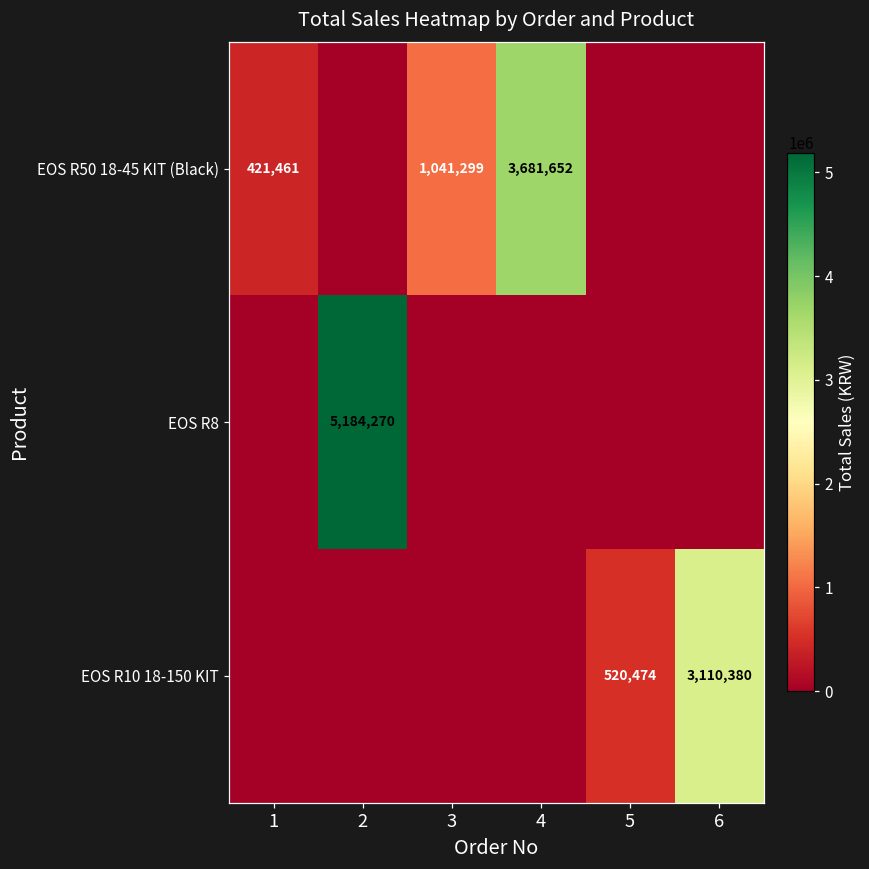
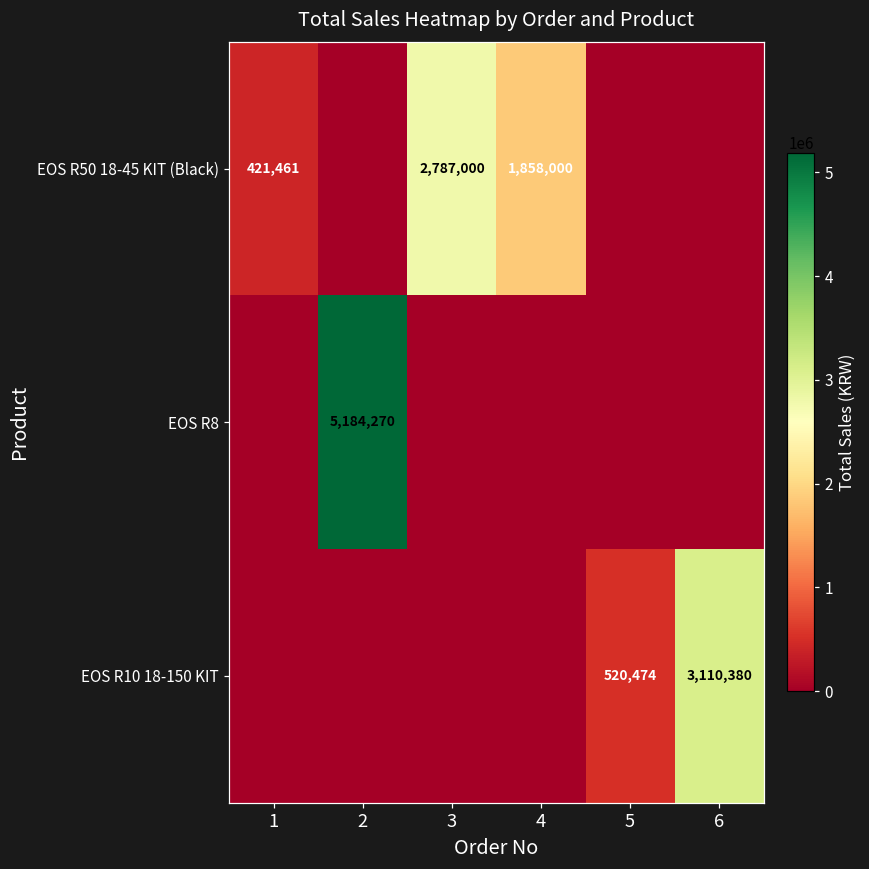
EOS R50 18-45 KIT (Black), 3: 1,041,299 -> 2,787,000
EOS R50 18-45 KIT (Black), 4: 3,681,652 -> 1,858,000
